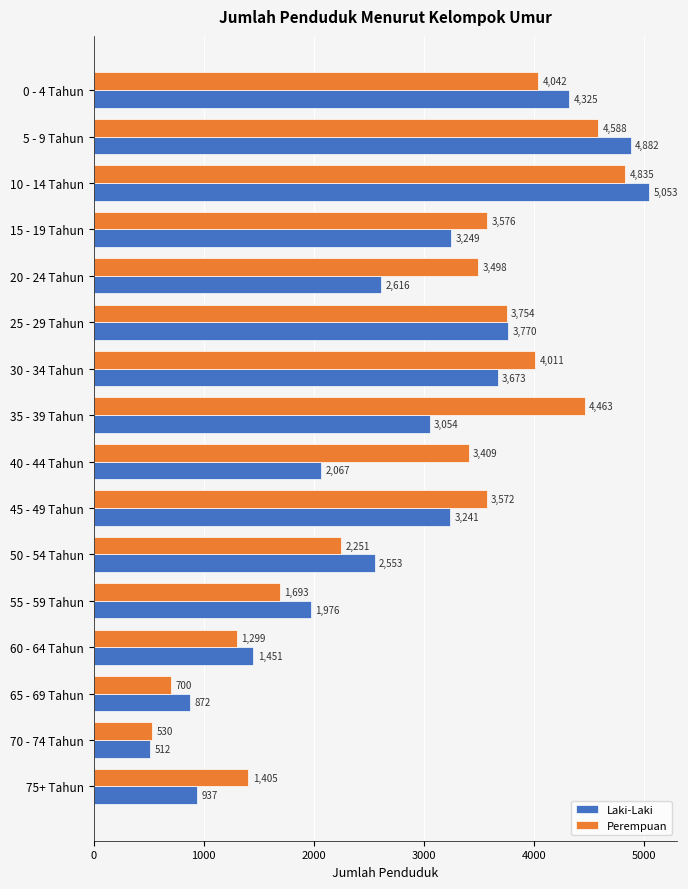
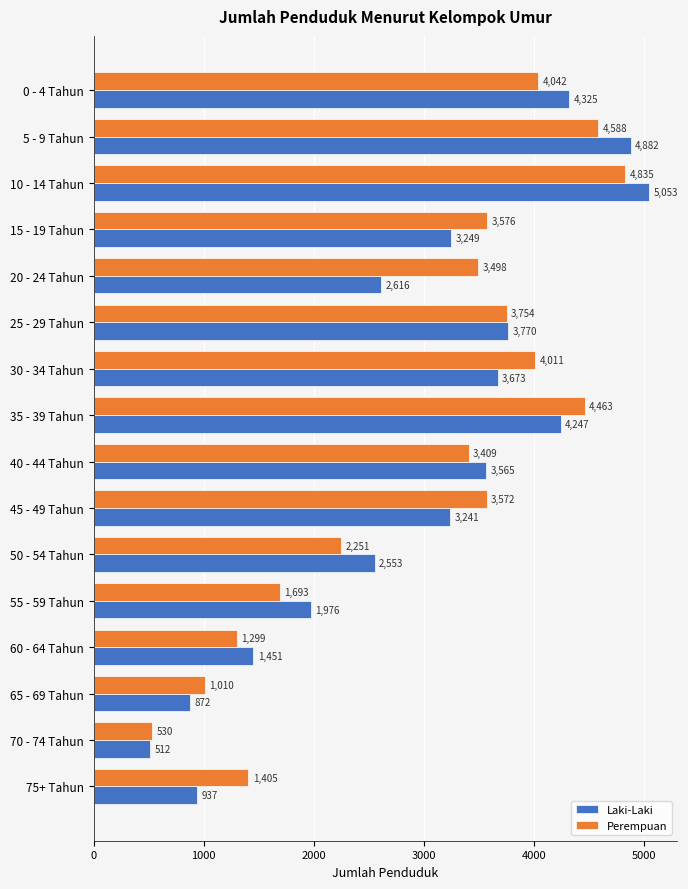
Laki-Laki, 35 - 39 Tahun: 3,054 -> 4,247
Laki-Laki, 40 - 44 Tahun: 2,067 -> 3,565
Perempuan, 65 - 69 Tahun: 700 -> 1,010
